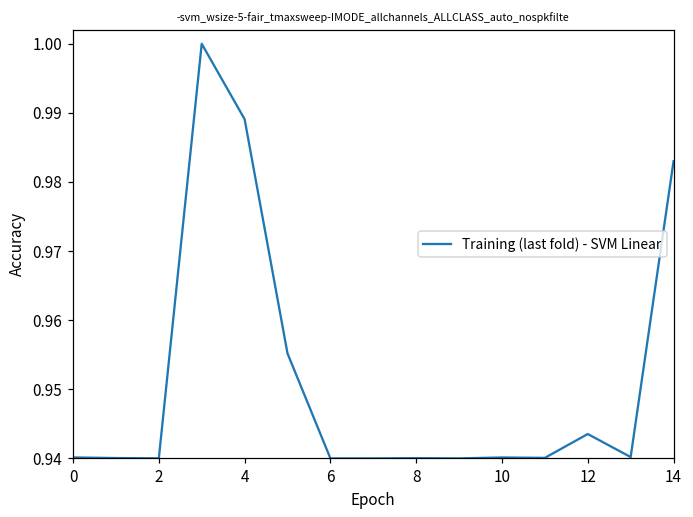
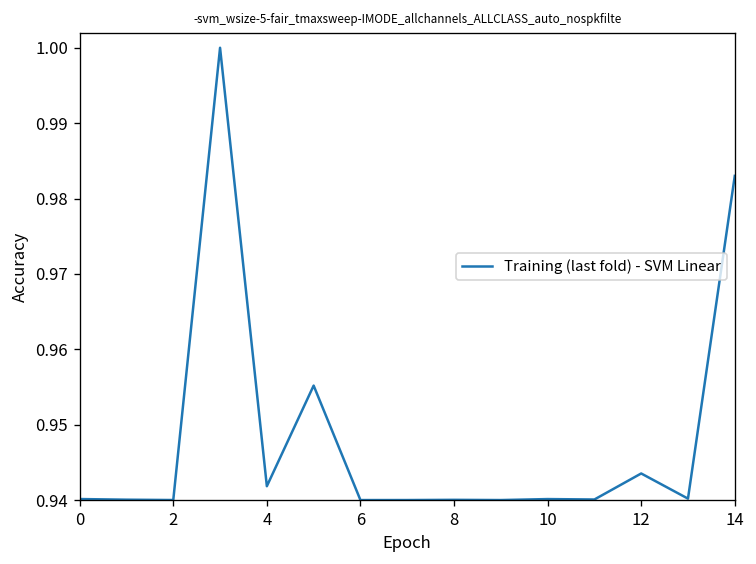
4: 0.989 -> 0.942
